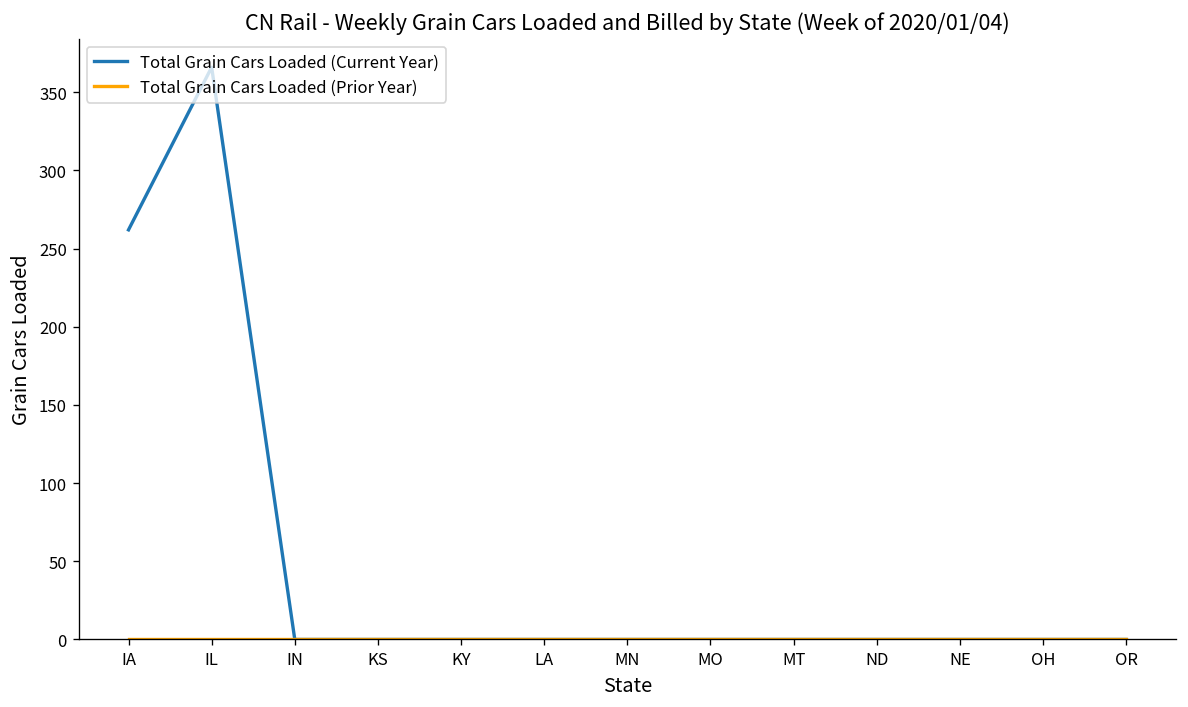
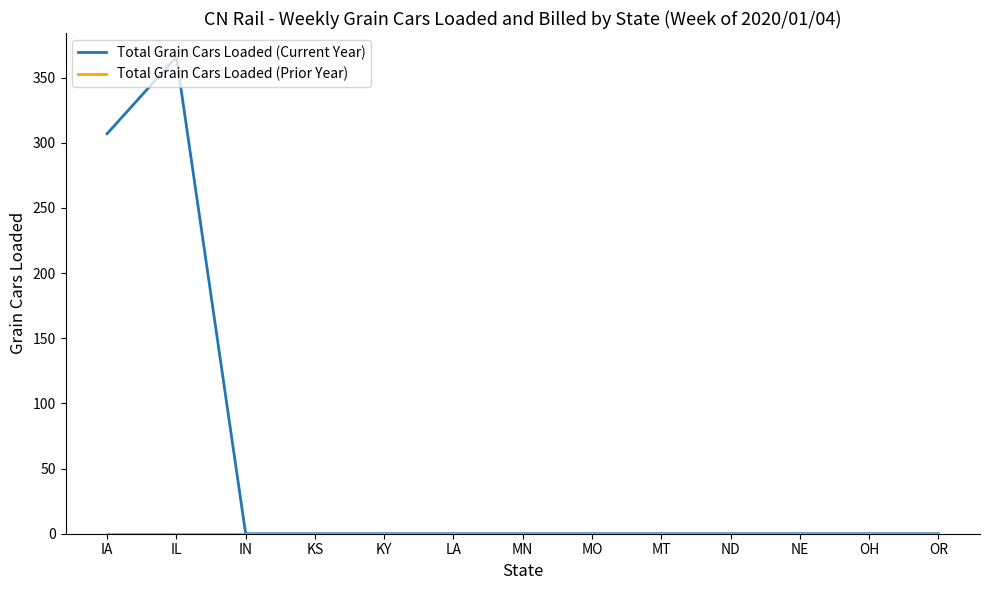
Total Grain Cars Loaded (Current Year), IA: 262 -> 307
